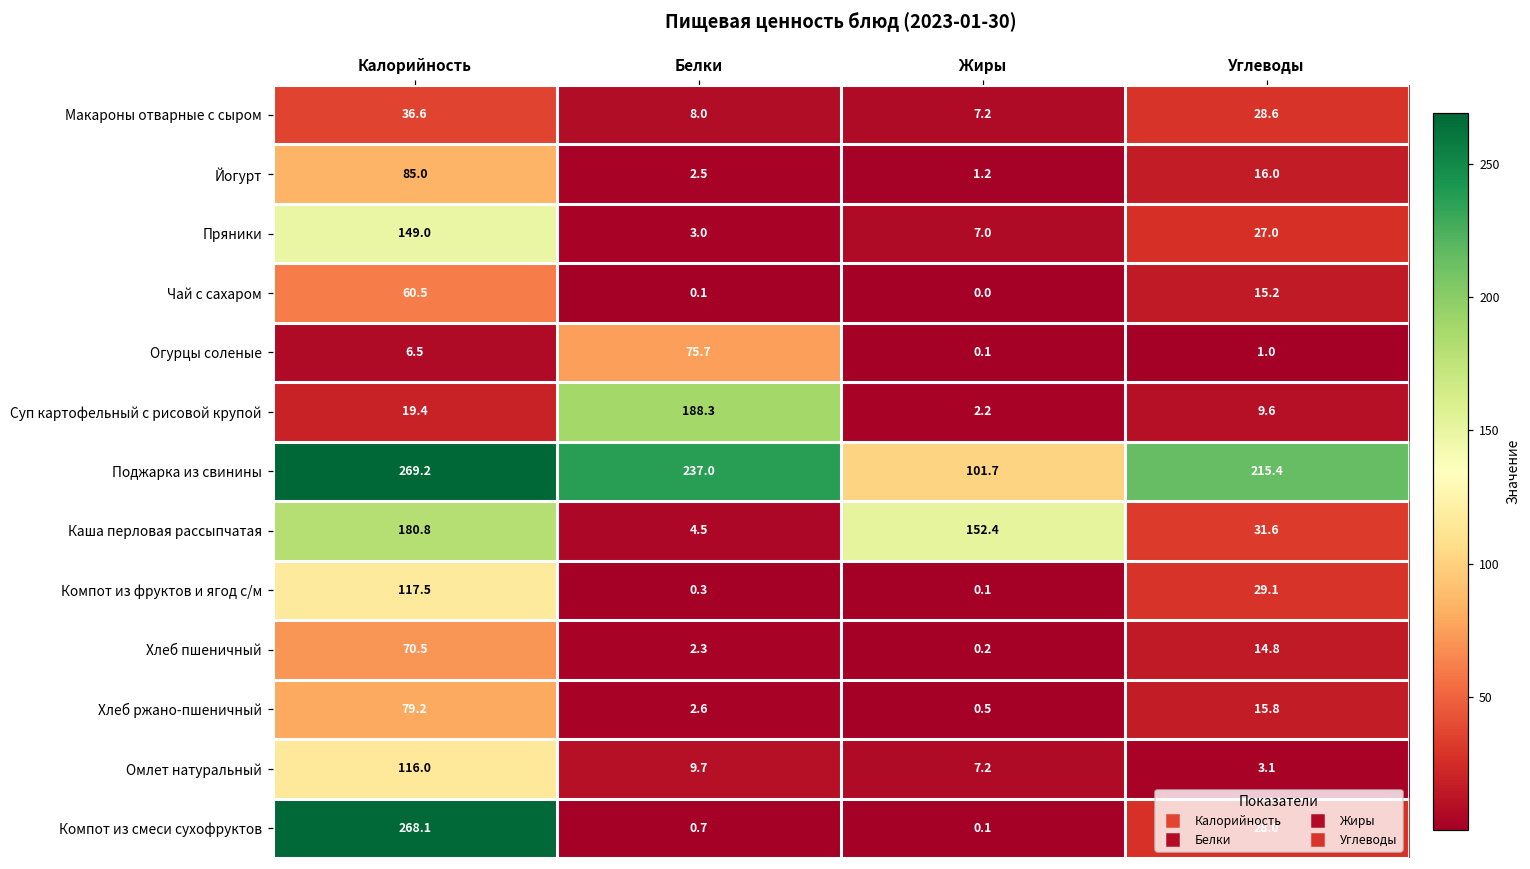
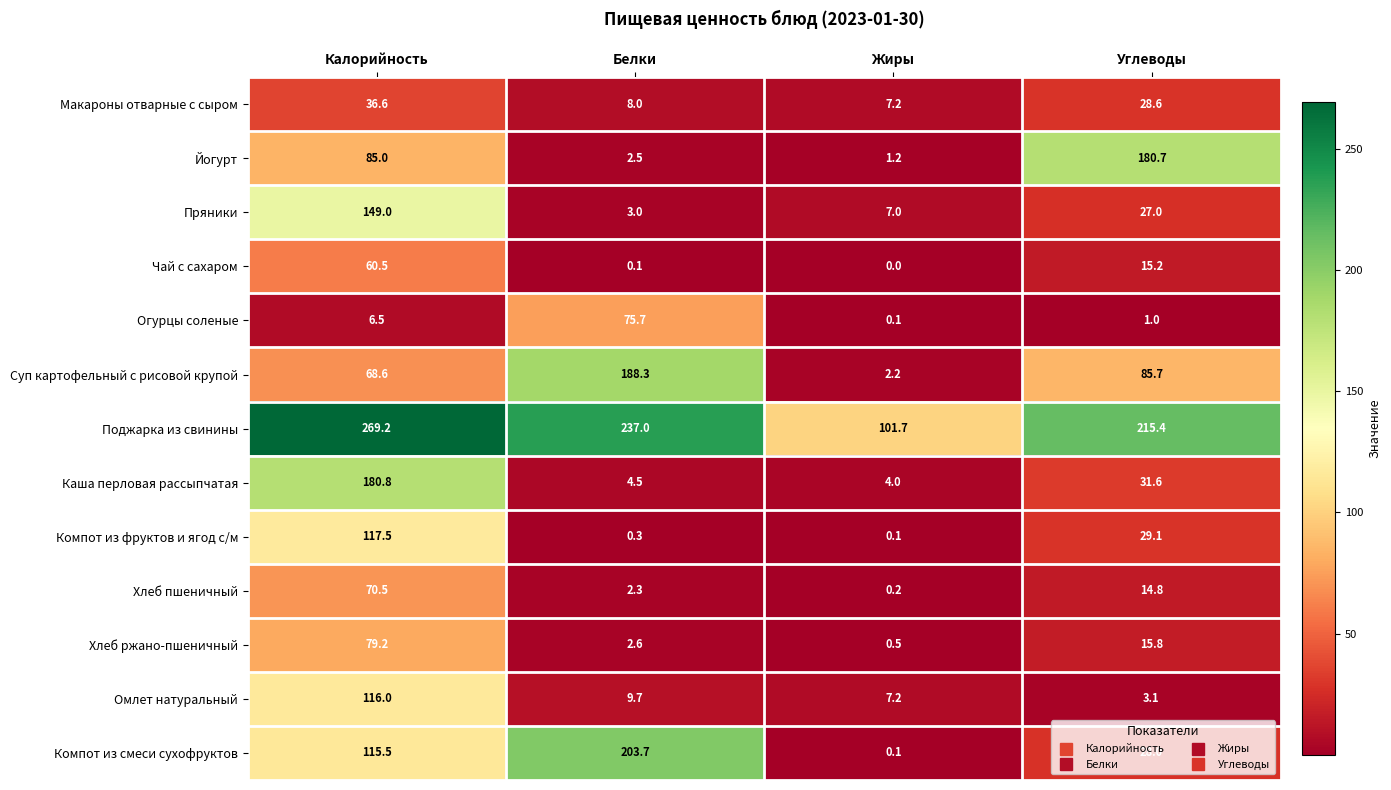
Йогурт, Углеводы: 16.0 -> 180.7
Суп картофельный с рисовой крупой, Калорийность: 19.4 -> 68.6
Суп картофельный с рисовой крупой, Углеводы: 9.6 -> 85.7
Каша перловая рассыпчатая, Жиры: 152.4 -> 4.0
Компот из смеси сухофруктов, Калорийность: 268.1 -> 115.5
Компот из смеси сухофруктов, Белки: 0.7 -> 203.7
